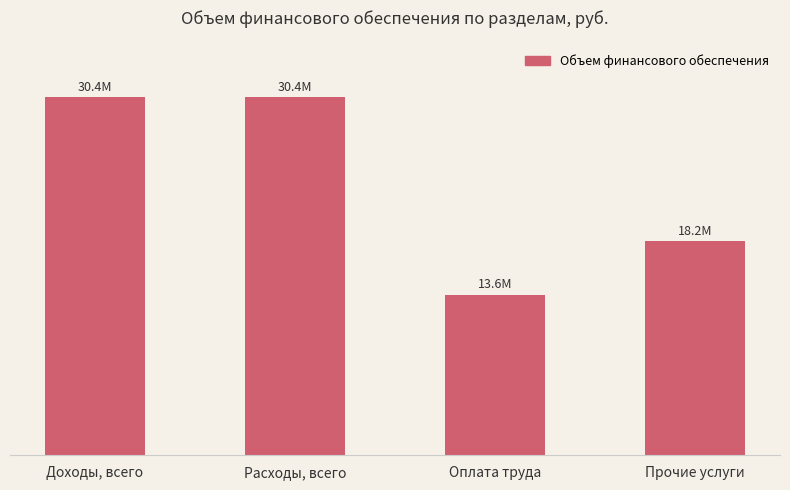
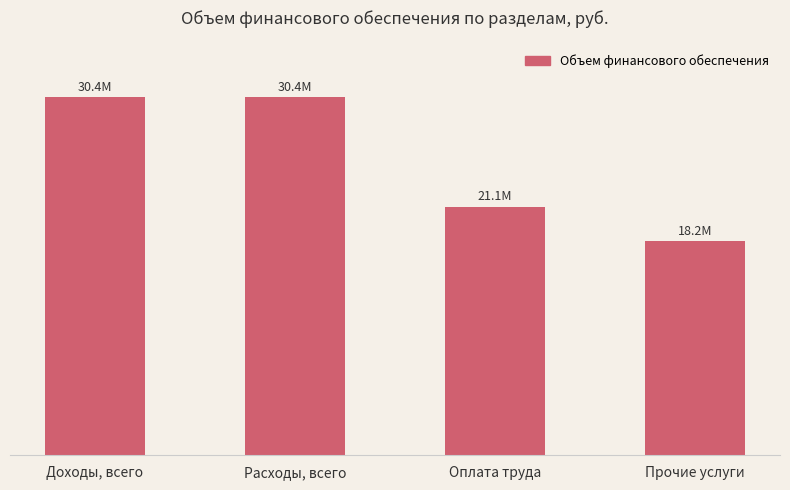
Оплата труда: 13.6M -> 21.1M
